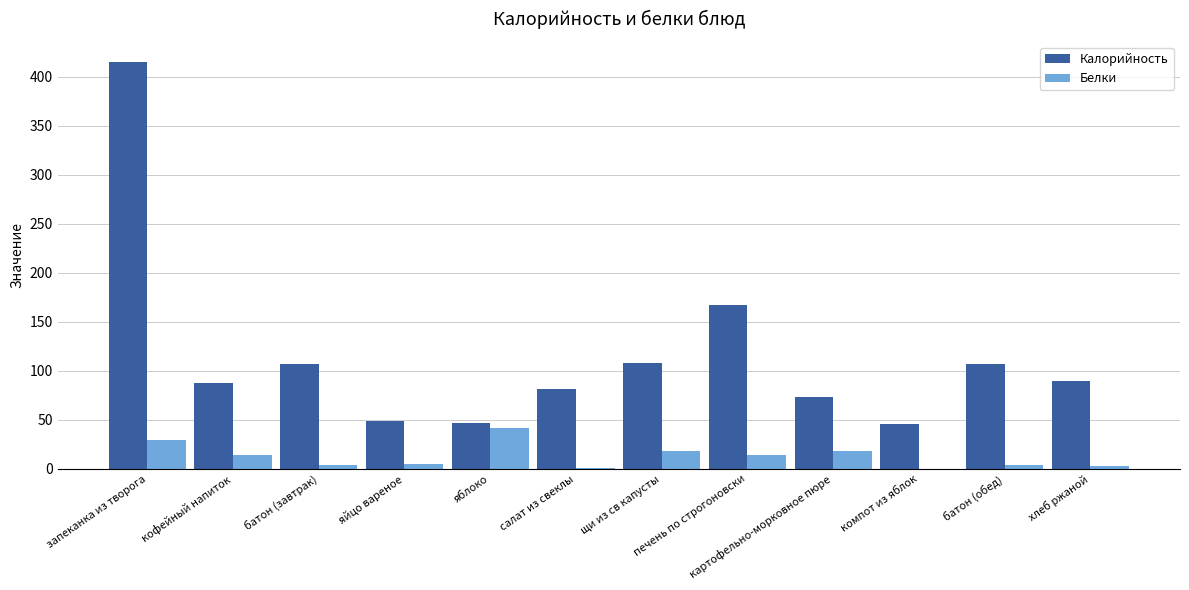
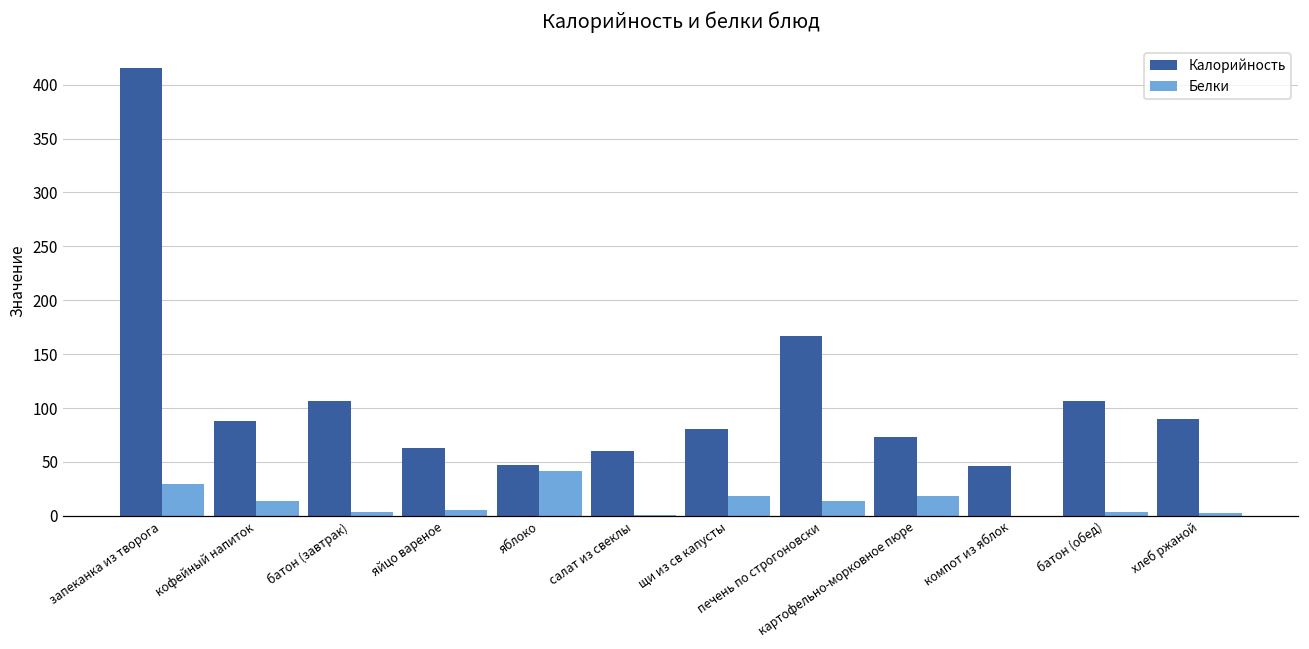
Калорийность, яйцо вареное: 50 -> 60
Калорийность, салат из свеклы: 80 -> 60
Калорийность, щи из св капусты: 110 -> 80
